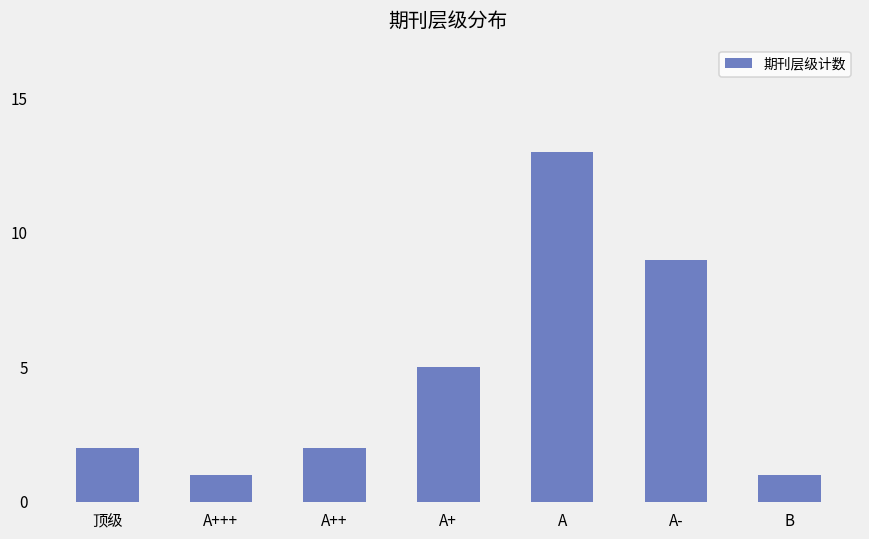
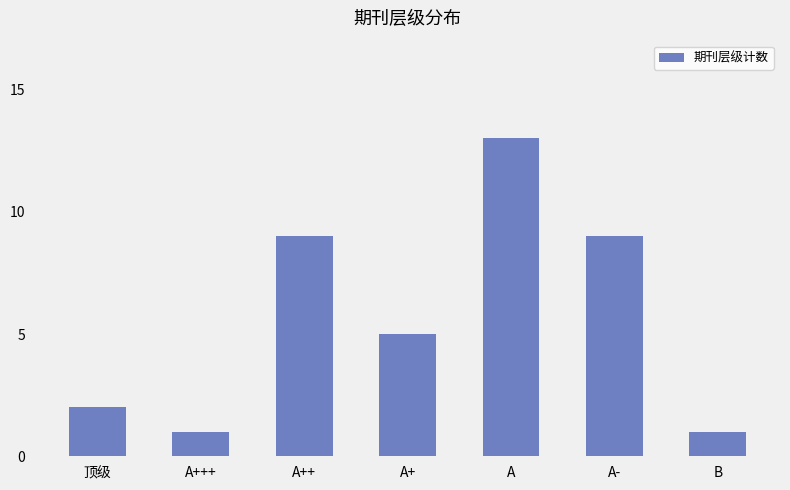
A++: 2 -> 9
